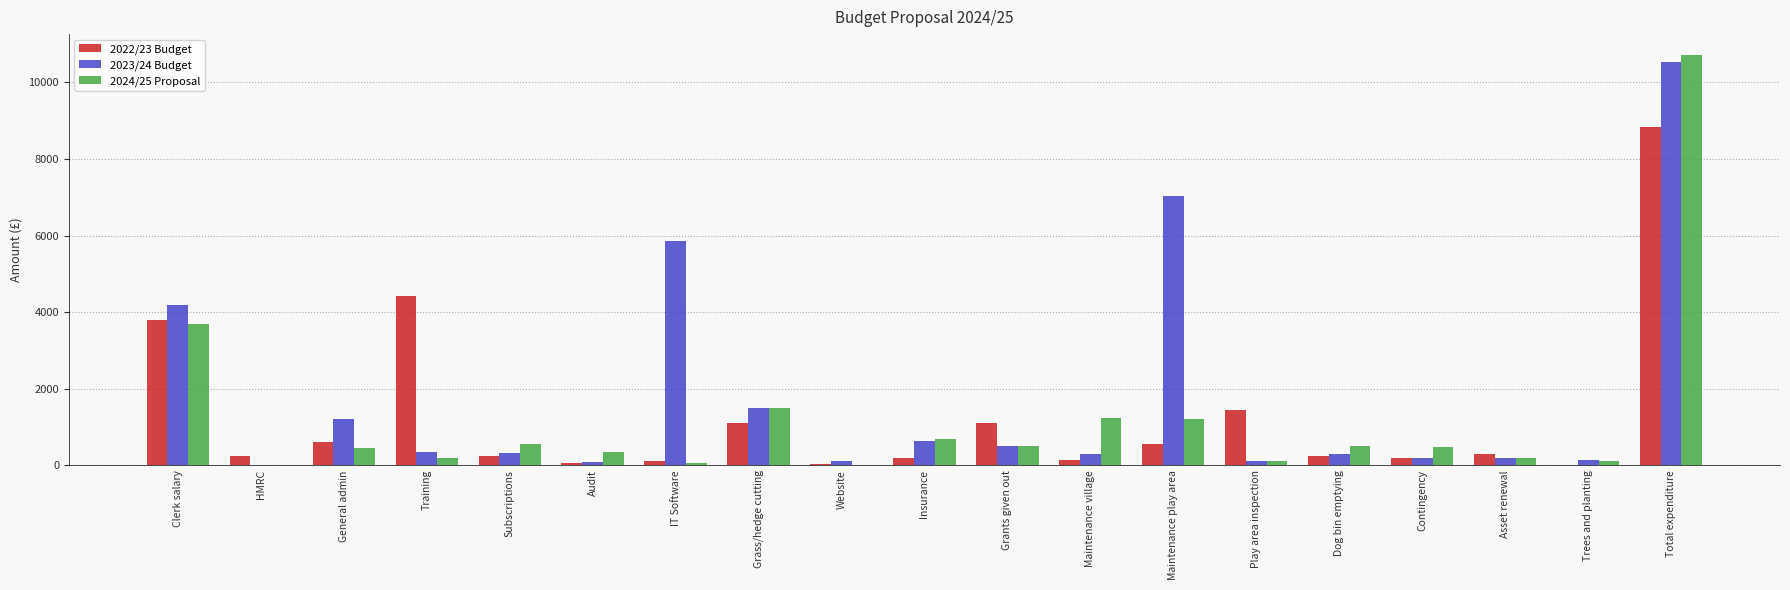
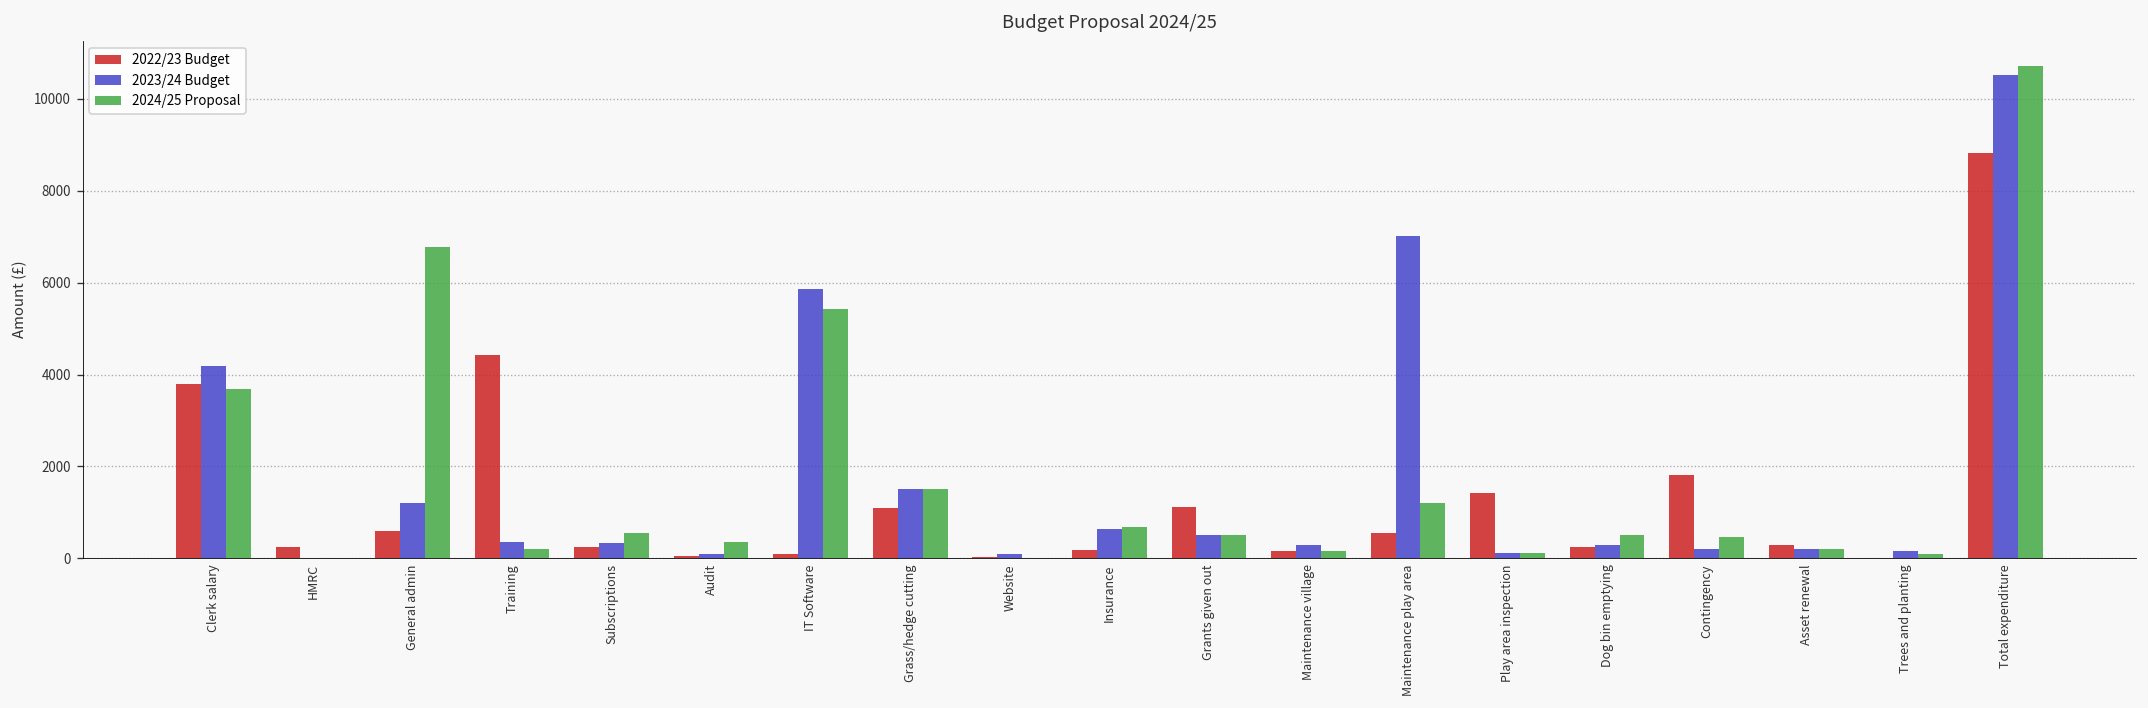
2024/25 Proposal, General admin: 500 -> 6800
2024/25 Proposal, IT Software: 100 -> 5400
2024/25 Proposal, Maintenance village: 1200 -> 200
2022/23 Budget, Contingency: 200 -> 1800
